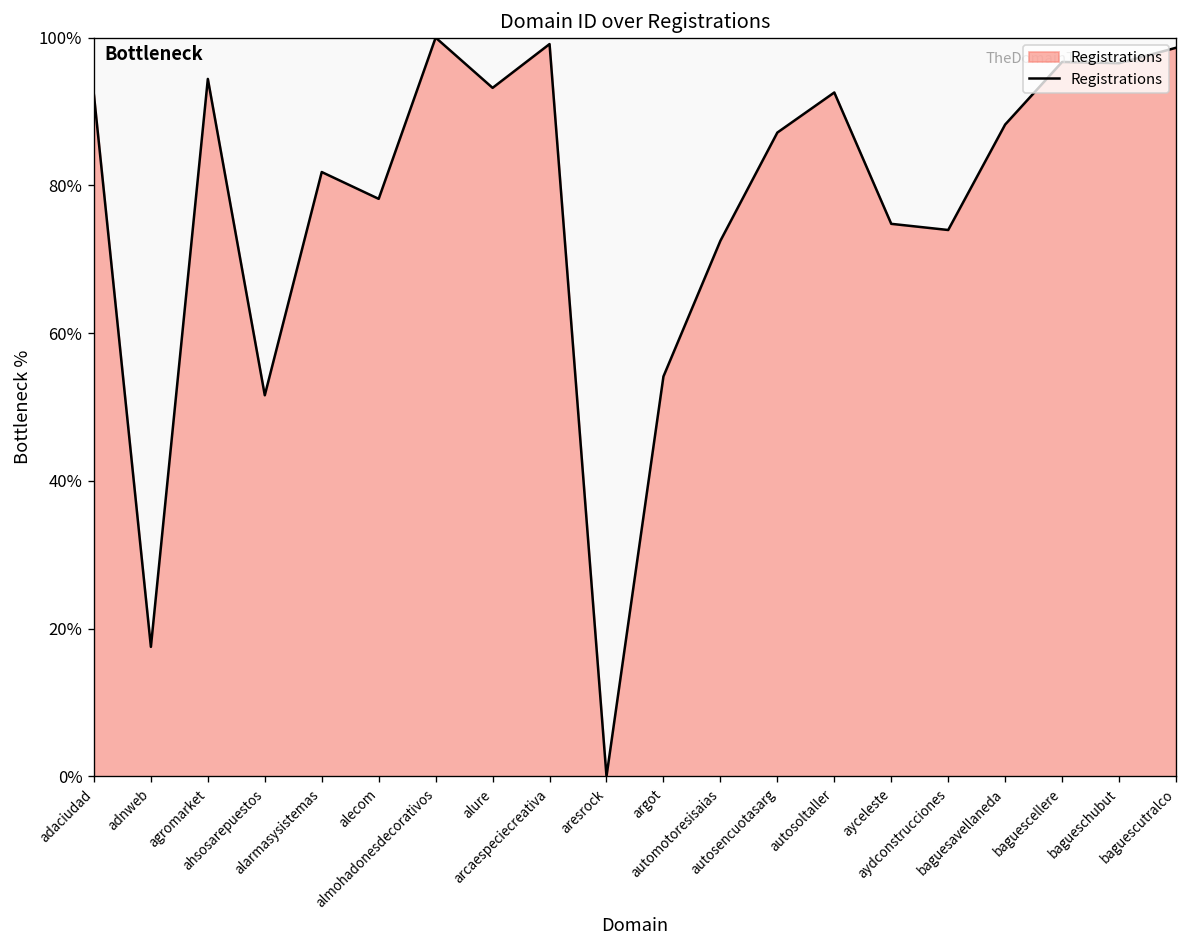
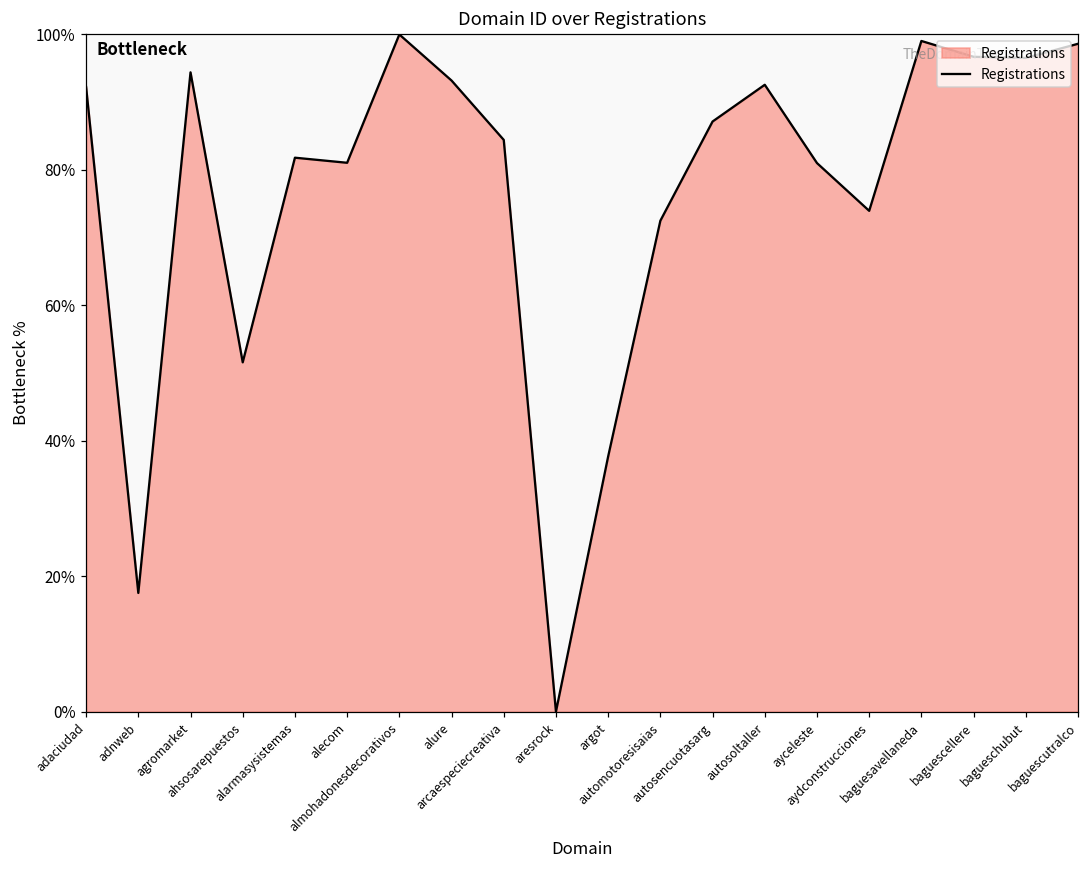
alecom: 78% -> 81%
arcaespeciecreativa: 99% -> 84%
argot: 54% -> 38%
ayceleste: 75% -> 81%
baguesavellaneda: 88% -> 99%
